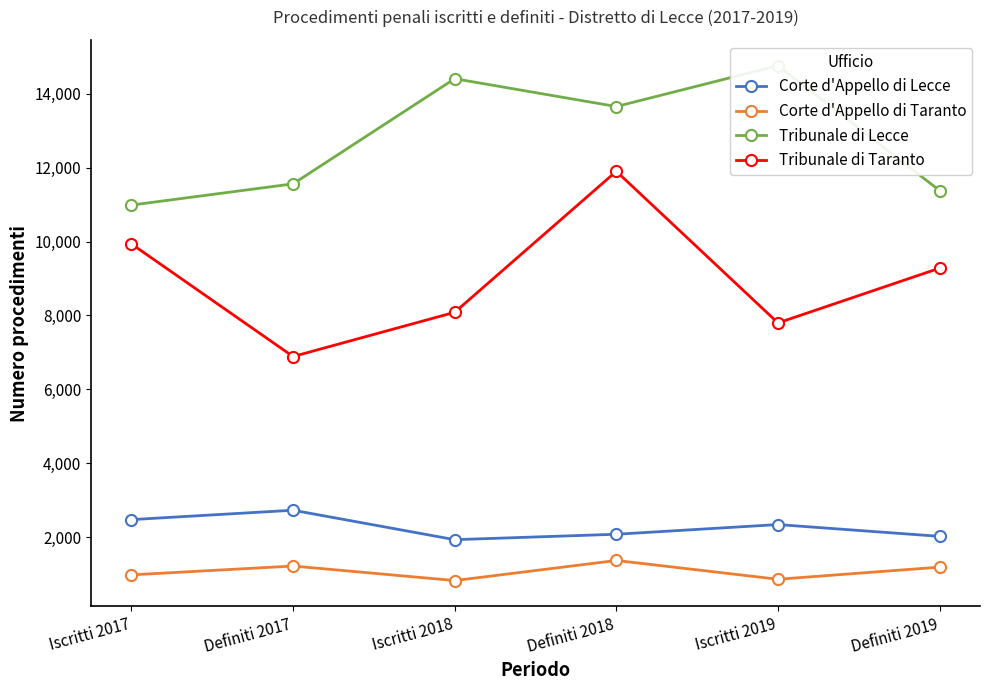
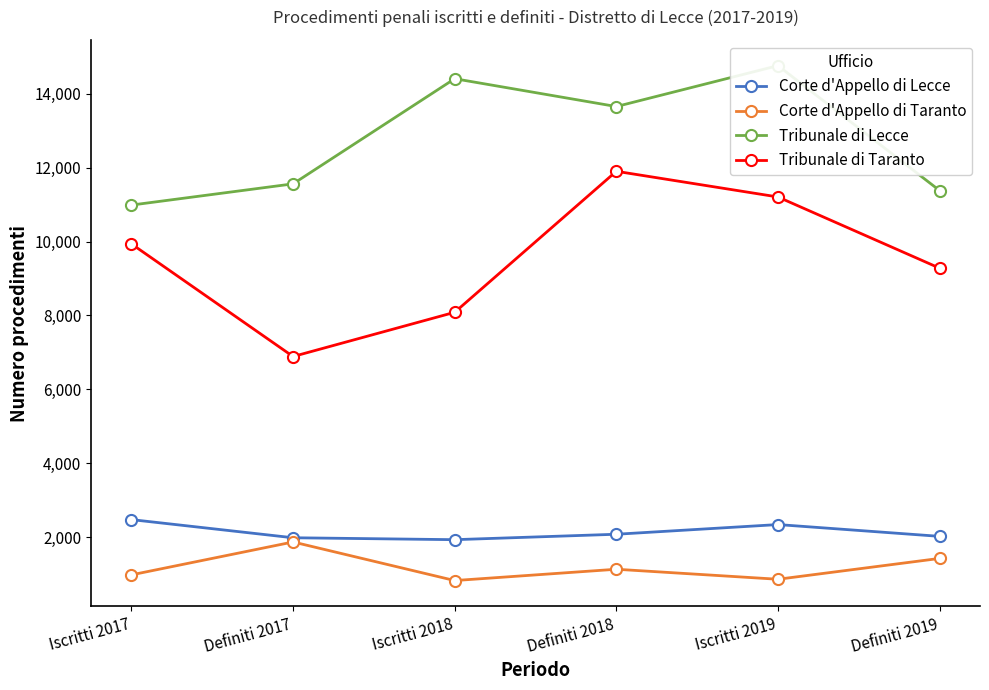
Corte d'Appello di Lecce, Definiti 2017: 2,700 -> 2,000
Corte d'Appello di Taranto, Definiti 2017: 1,200 -> 1,900
Corte d'Appello di Taranto, Definiti 2018: 1,400 -> 1,100
Tribunale di Taranto, Iscritti 2019: 7,800 -> 11,200
Corte d'Appello di Taranto, Definiti 2019: 1,200 -> 1,400
